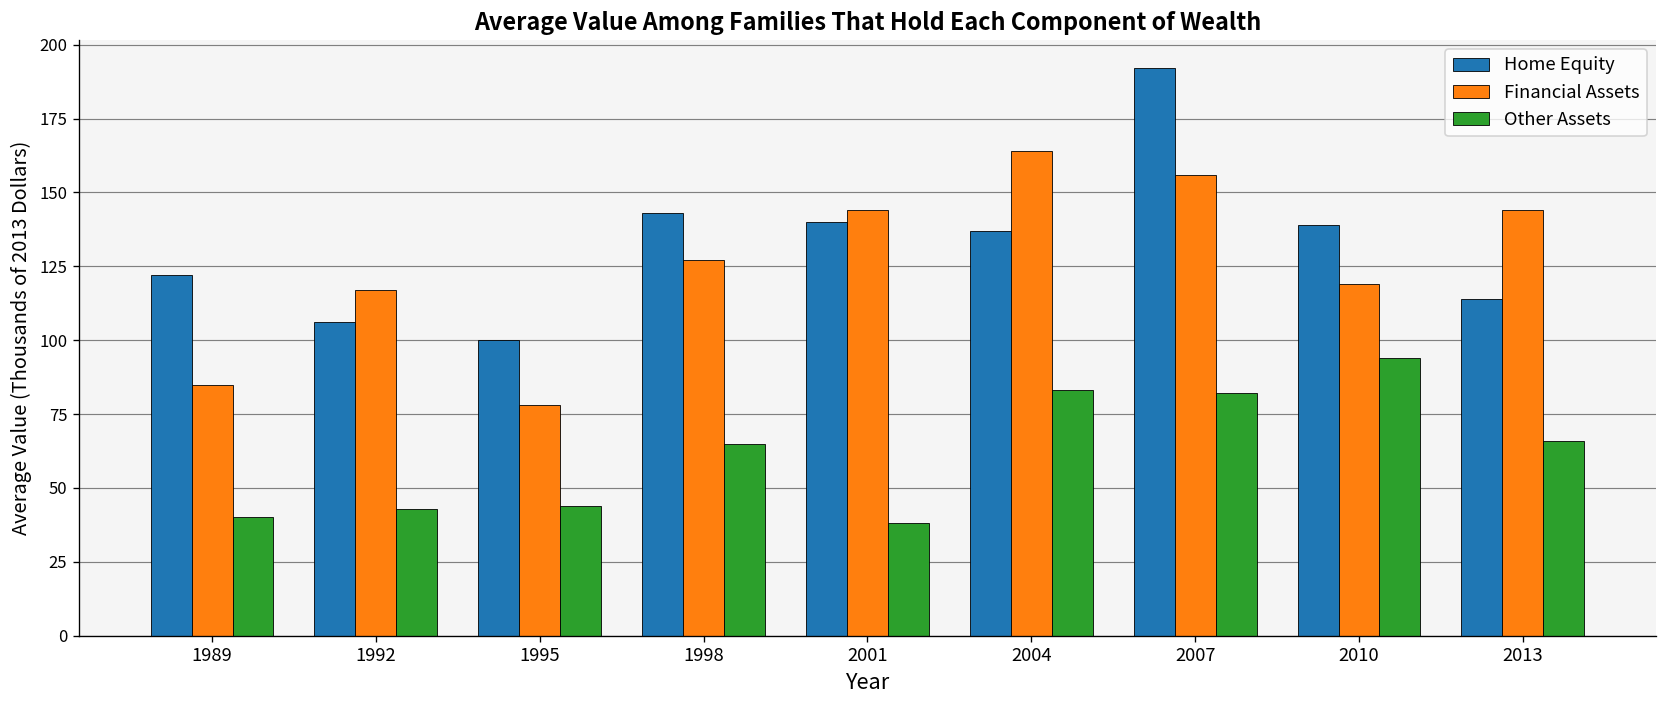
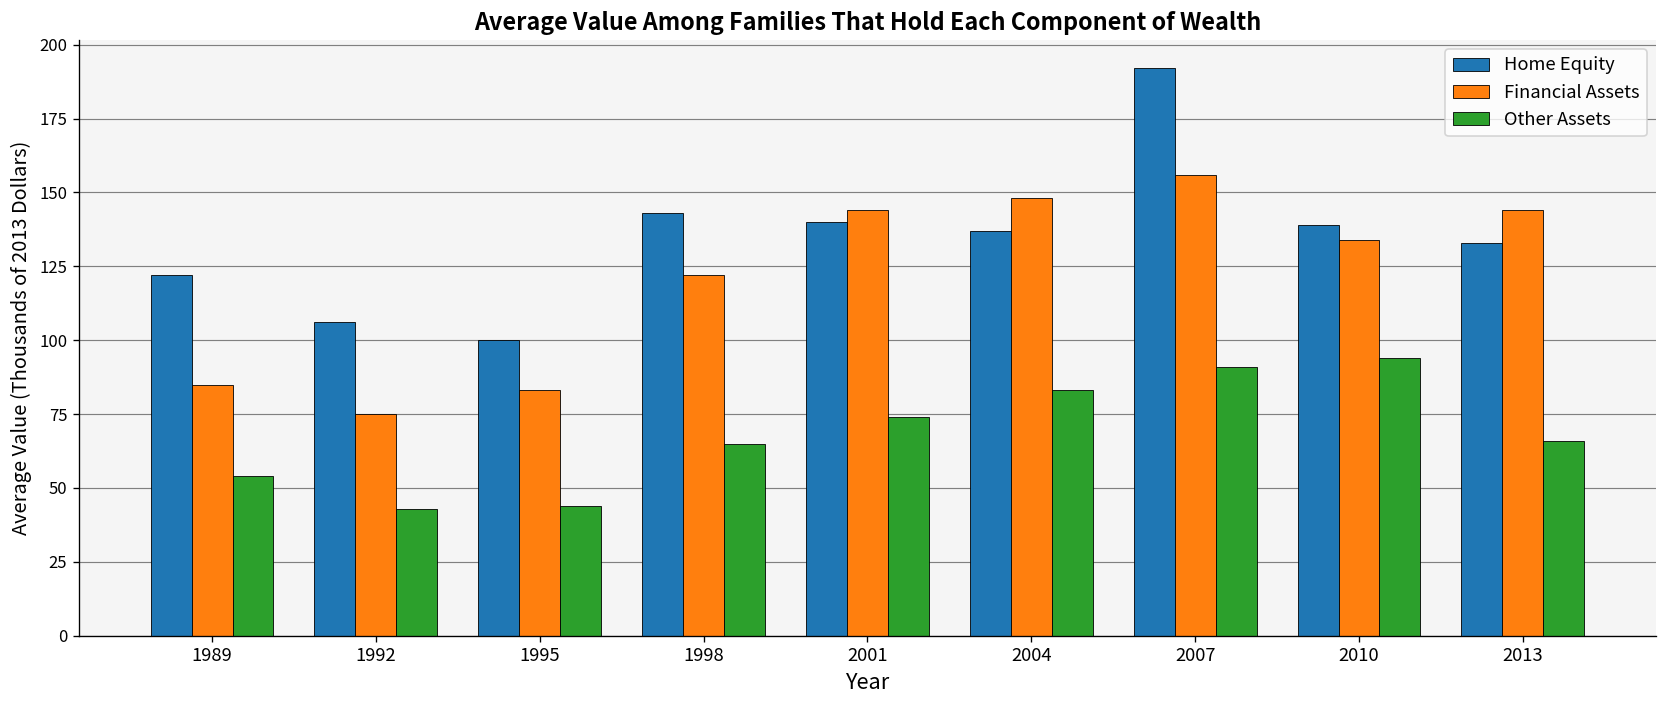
Other Assets, 1989: 40 -> 54
Financial Assets, 1992: 117 -> 75
Financial Assets, 1995: 78 -> 83
Financial Assets, 1998: 127 -> 122
Other Assets, 2001: 38 -> 74
Financial Assets, 2004: 164 -> 148
Other Assets, 2007: 82 -> 91
Financial Assets, 2010: 119 -> 134
Home Equity, 2013: 114 -> 133
